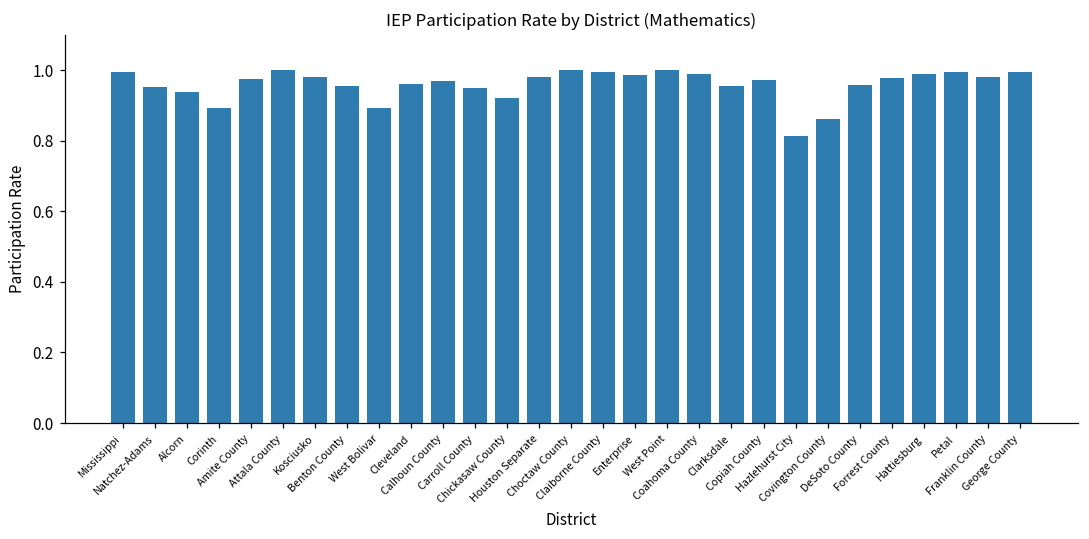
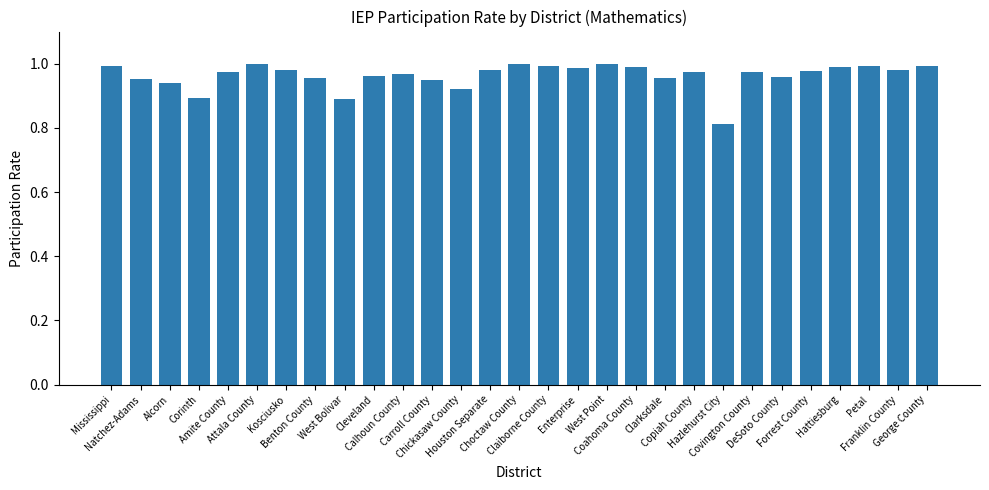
Covington County: 0.86 -> 0.97
